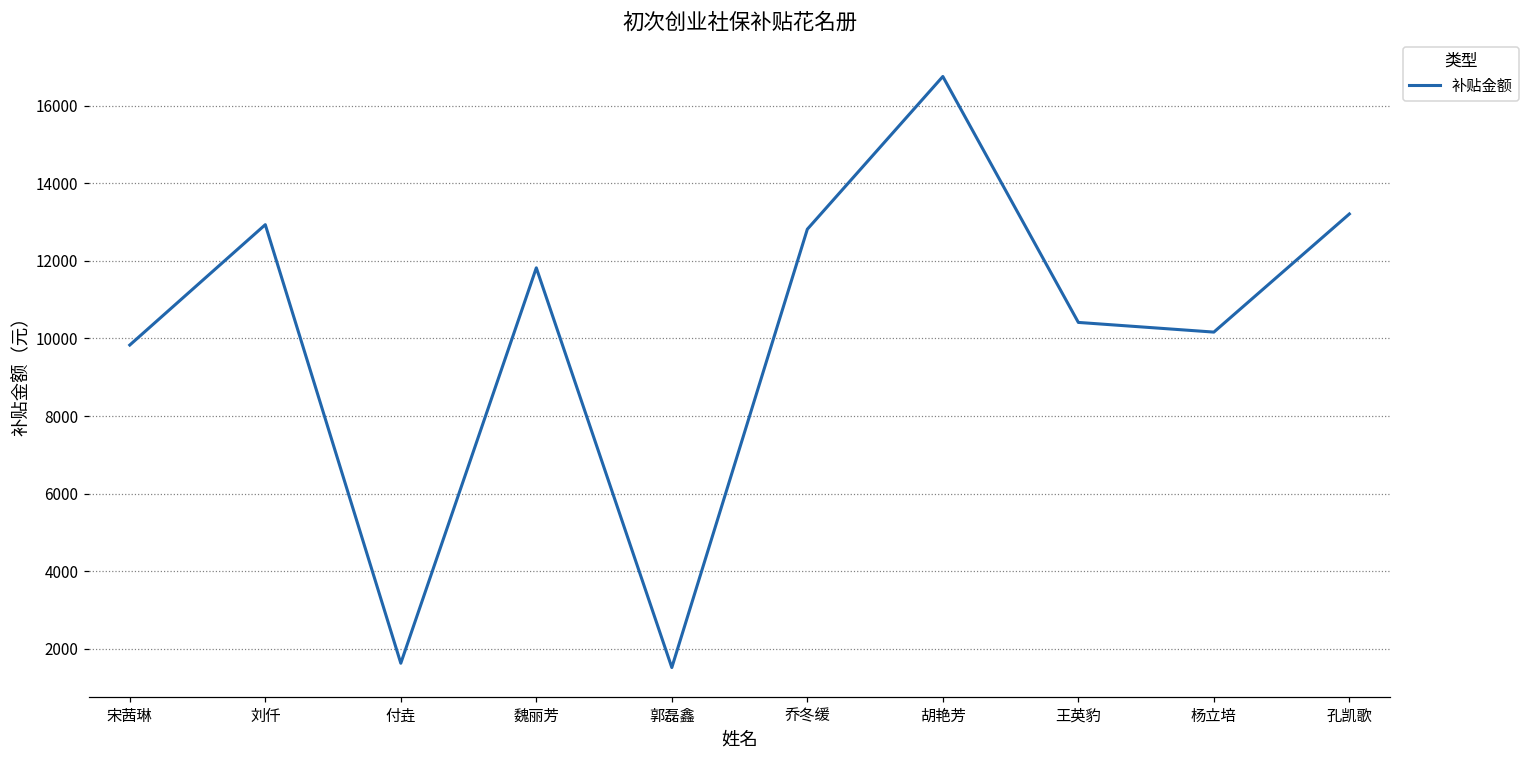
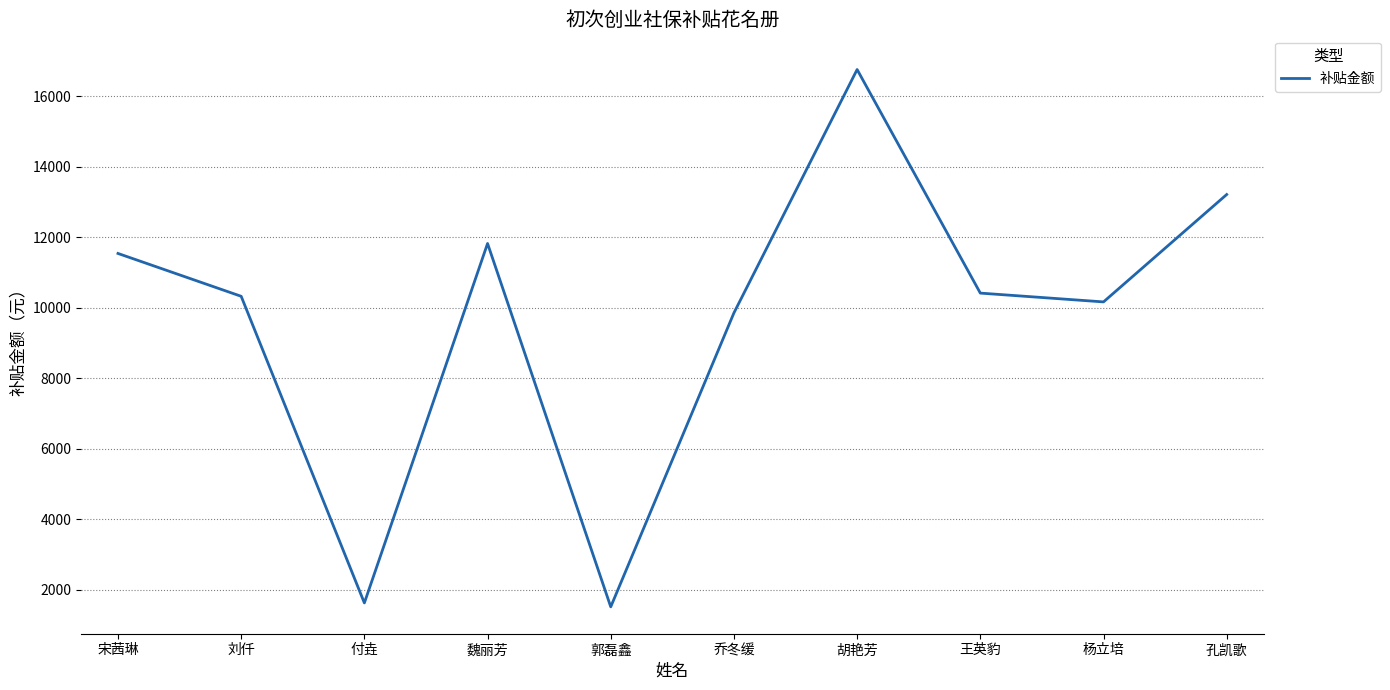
宋茜琳: 9800 -> 11500
刘仟: 12900 -> 10300
乔冬缓: 12800 -> 9900
